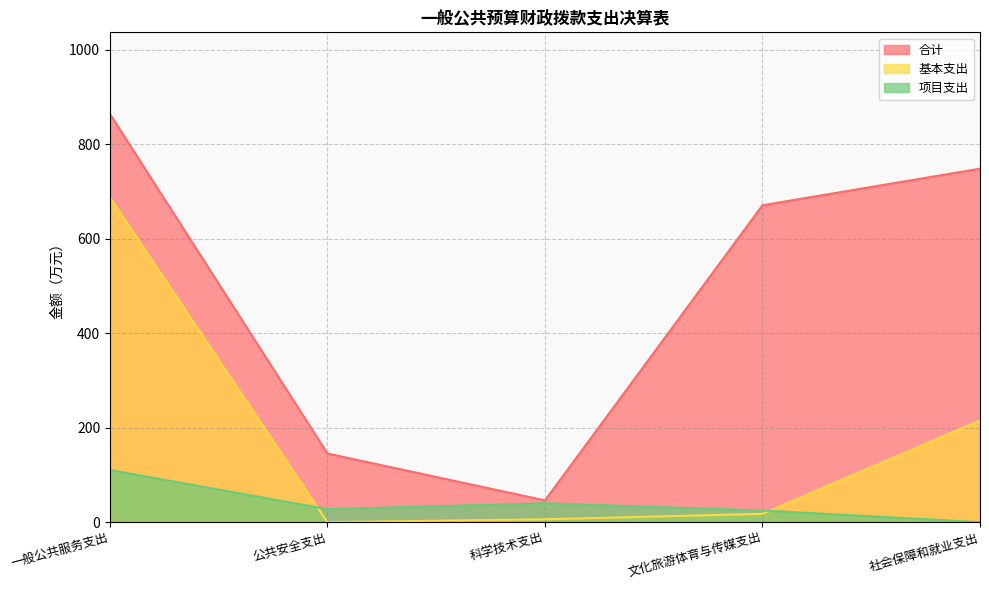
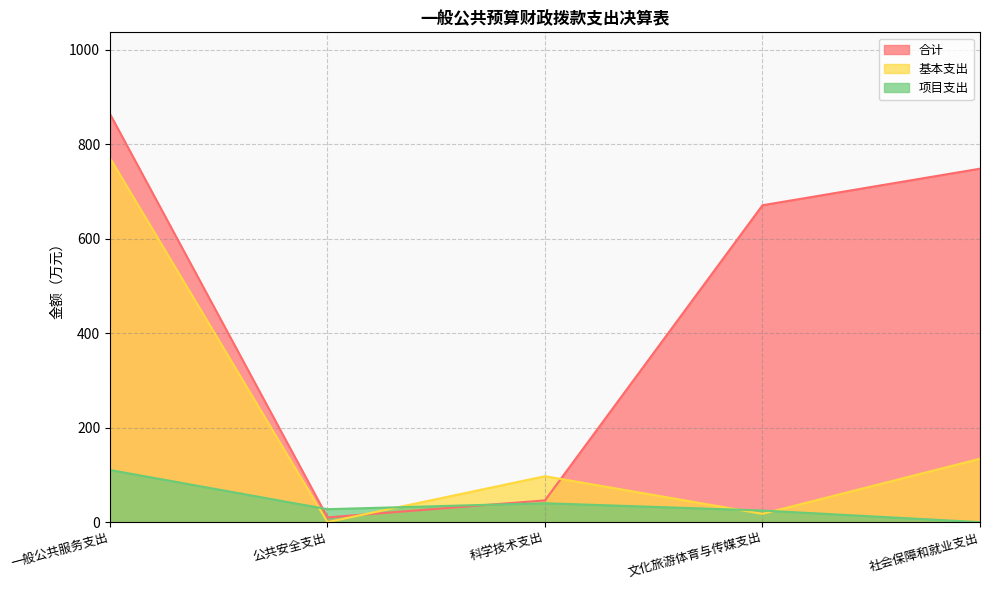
基本支出, 一般公共服务支出: 690 -> 770
合计, 公共安全支出: 150 -> 10
基本支出, 科学技术支出: 10 -> 100
基本支出, 社会保障和就业支出: 220 -> 130
